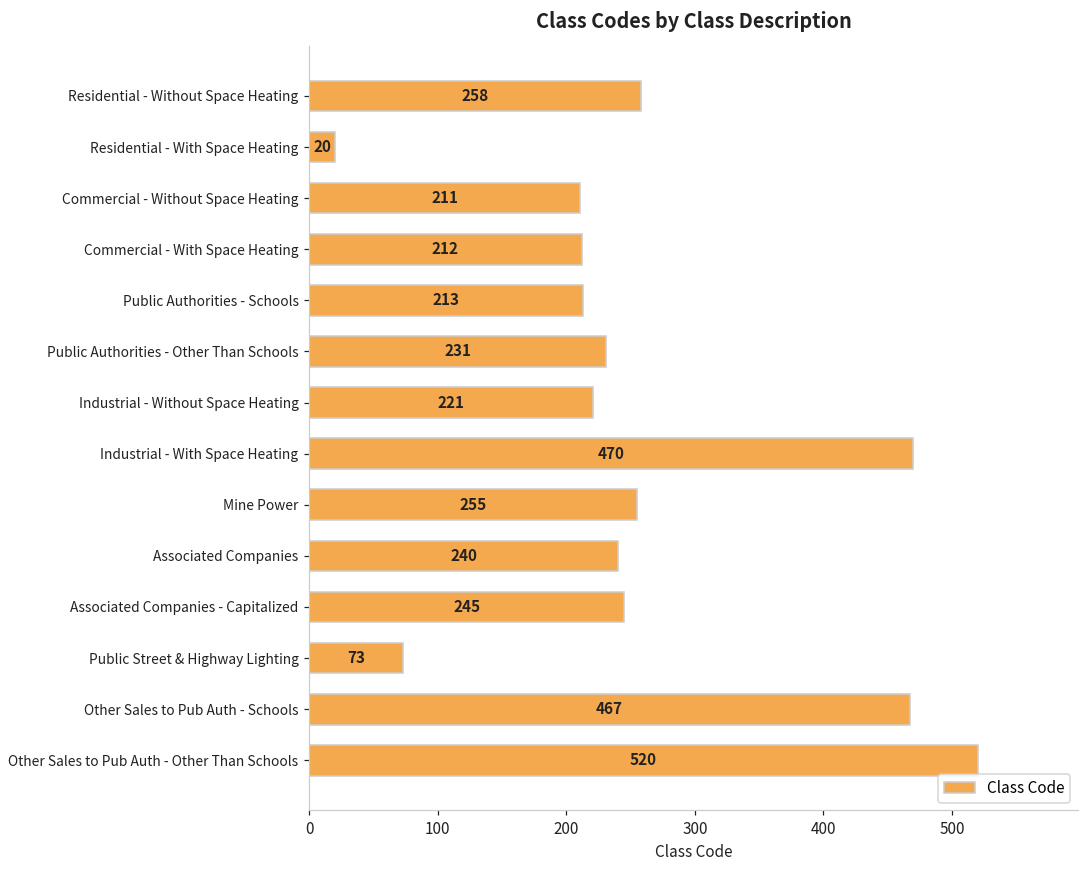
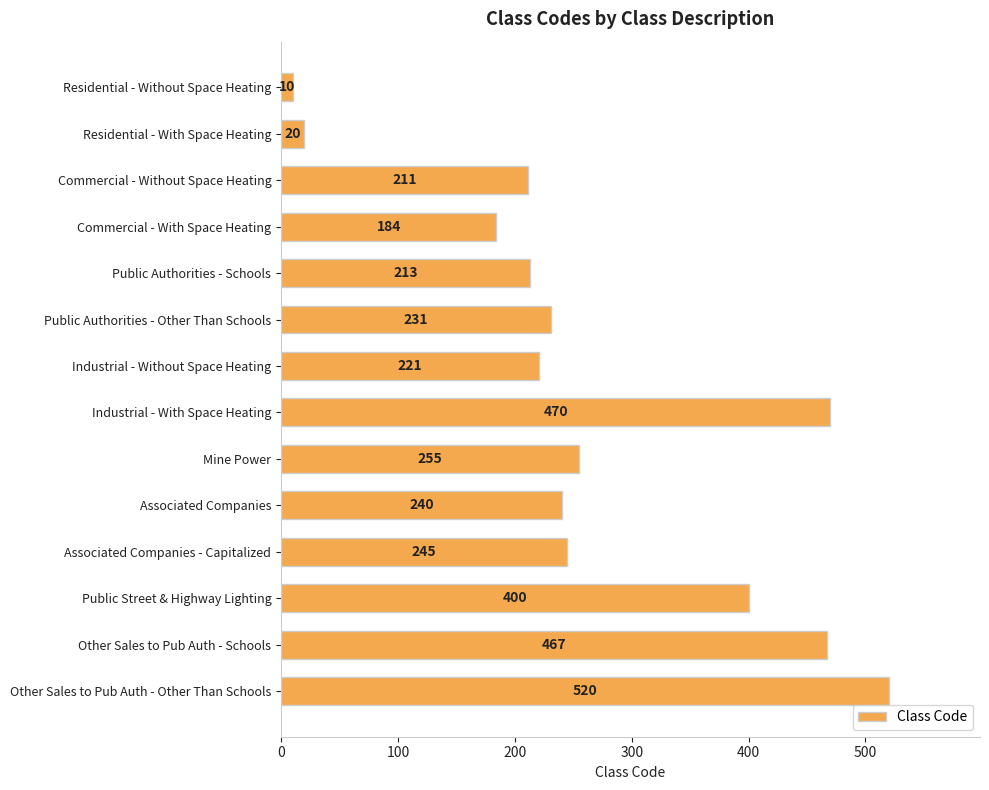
Residential - Without Space Heating: 258 -> 10
Commercial - With Space Heating: 212 -> 184
Public Street & Highway Lighting: 73 -> 400
